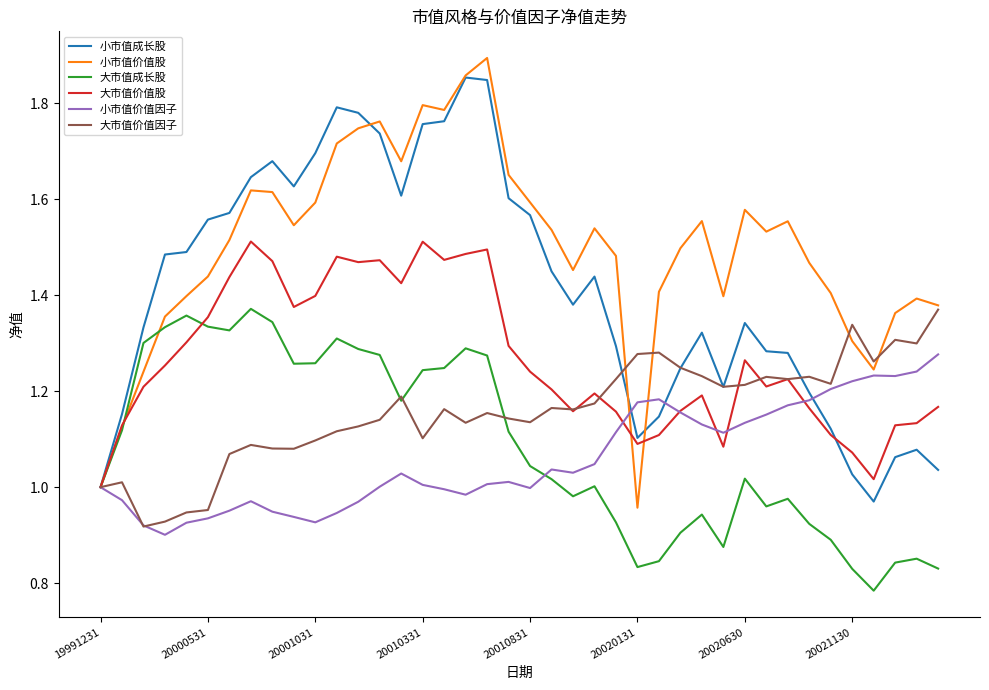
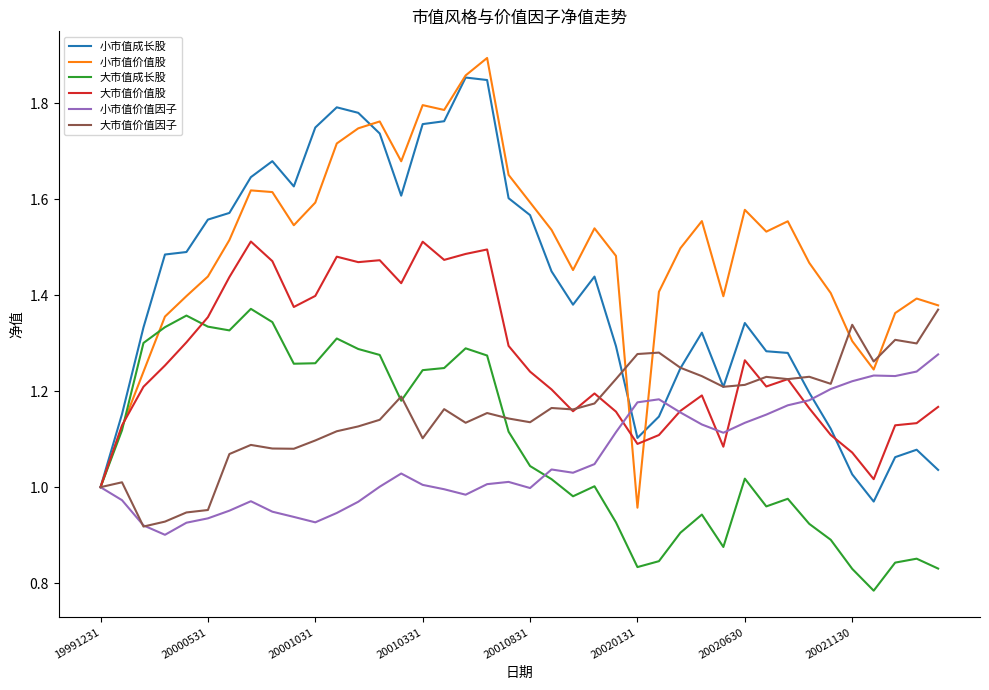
小市值成长股, 20001031: 1.70 -> 1.75
